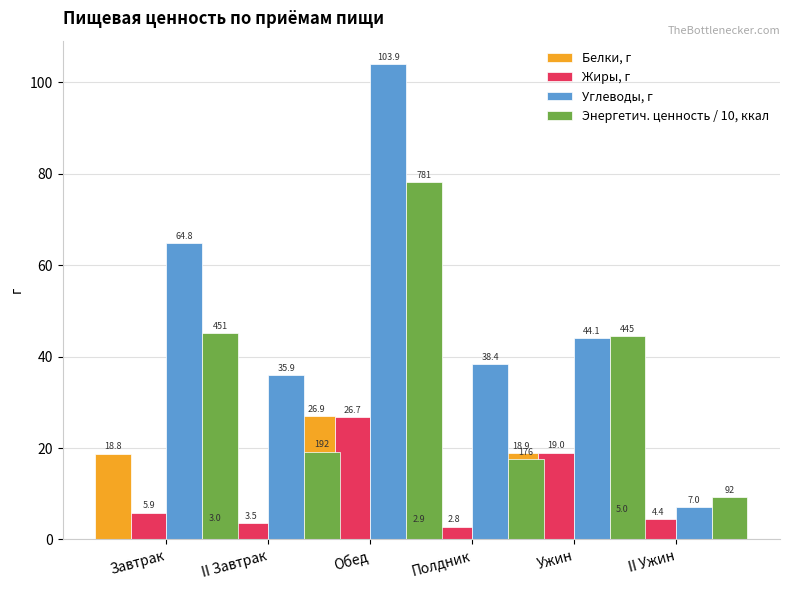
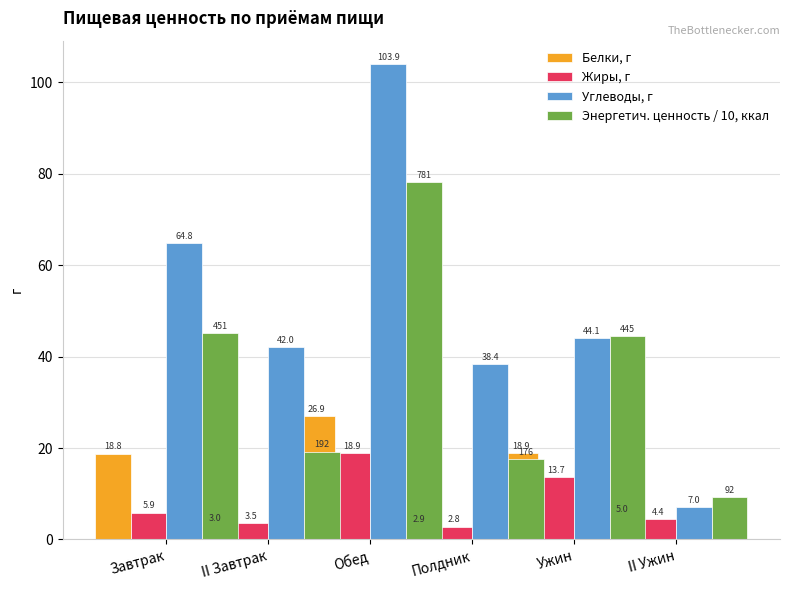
Углеводы, г, II Завтрак: 35.9 -> 42.0
Жиры, г, Обед: 26.7 -> 18.9
Жиры, г, Ужин: 19.0 -> 13.7
